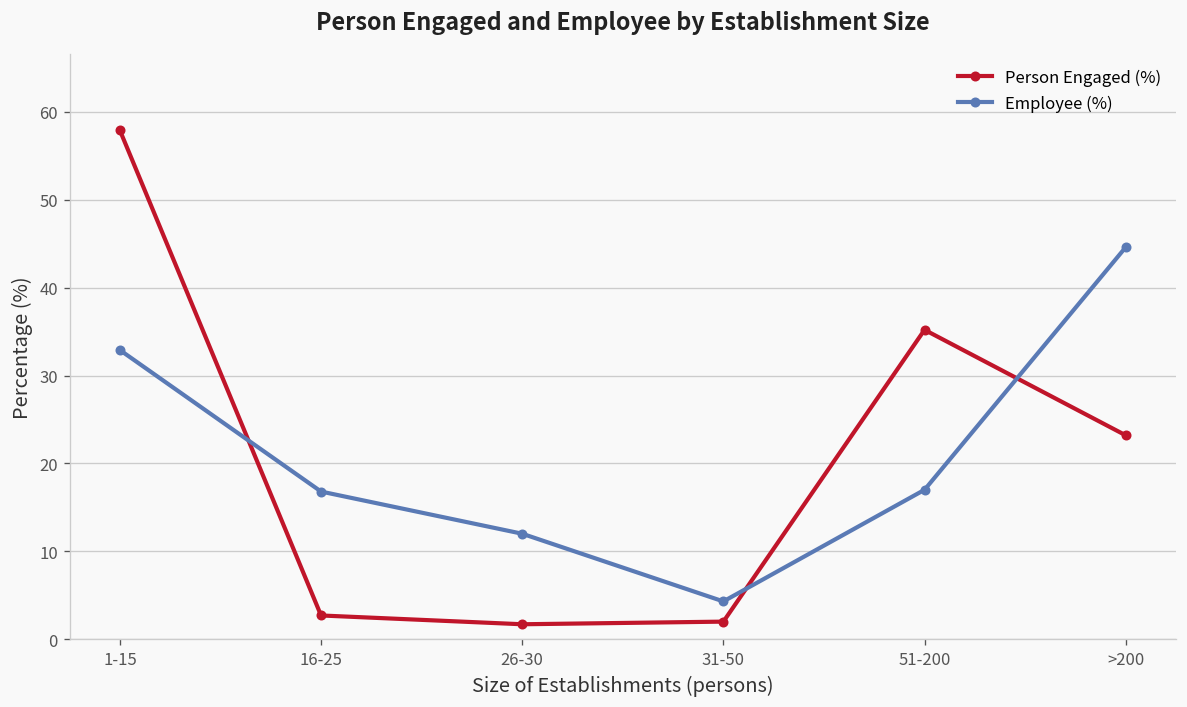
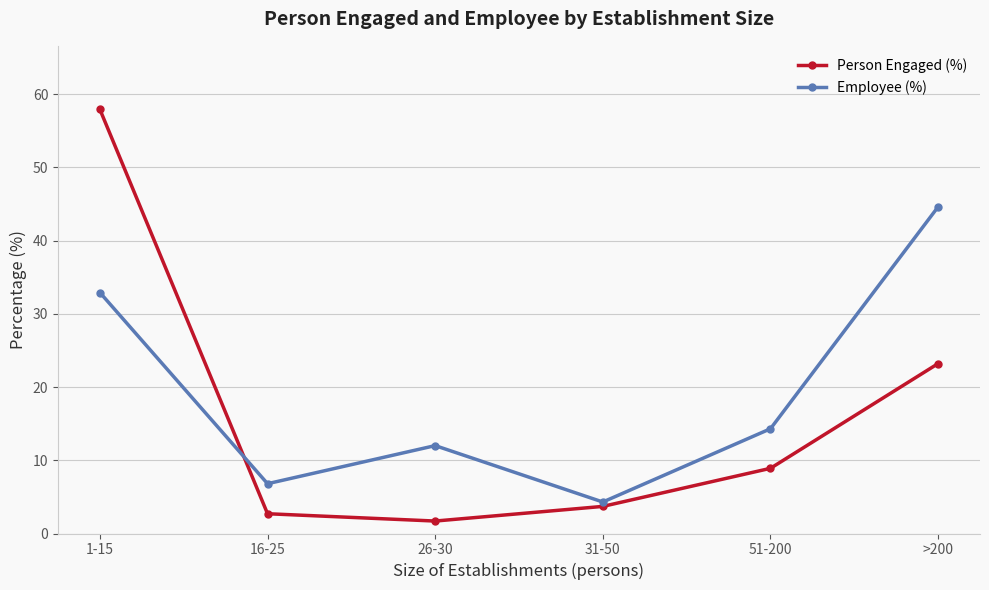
Employee (%), 16-25: 17 -> 7
Person Engaged (%), 31-50: 2 -> 4
Person Engaged (%), 51-200: 35 -> 9
Employee (%), 51-200: 17 -> 14
